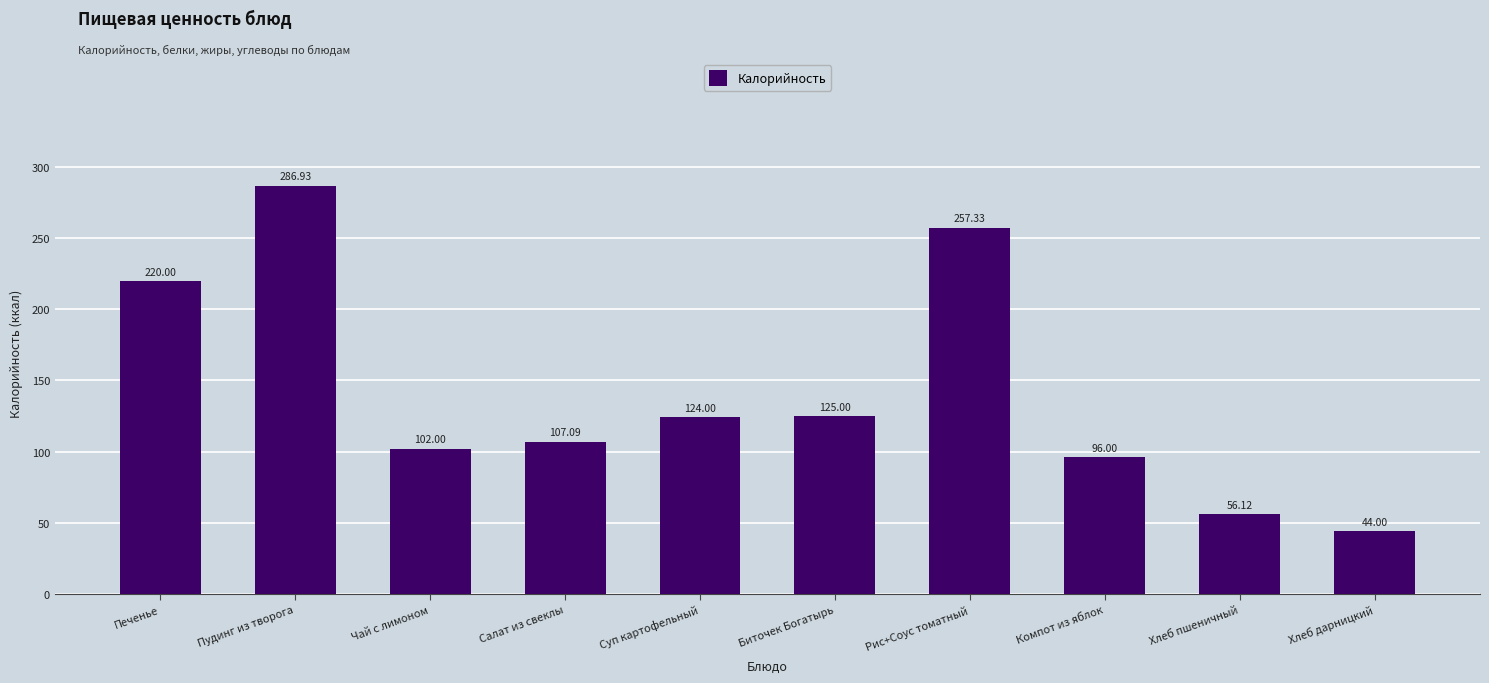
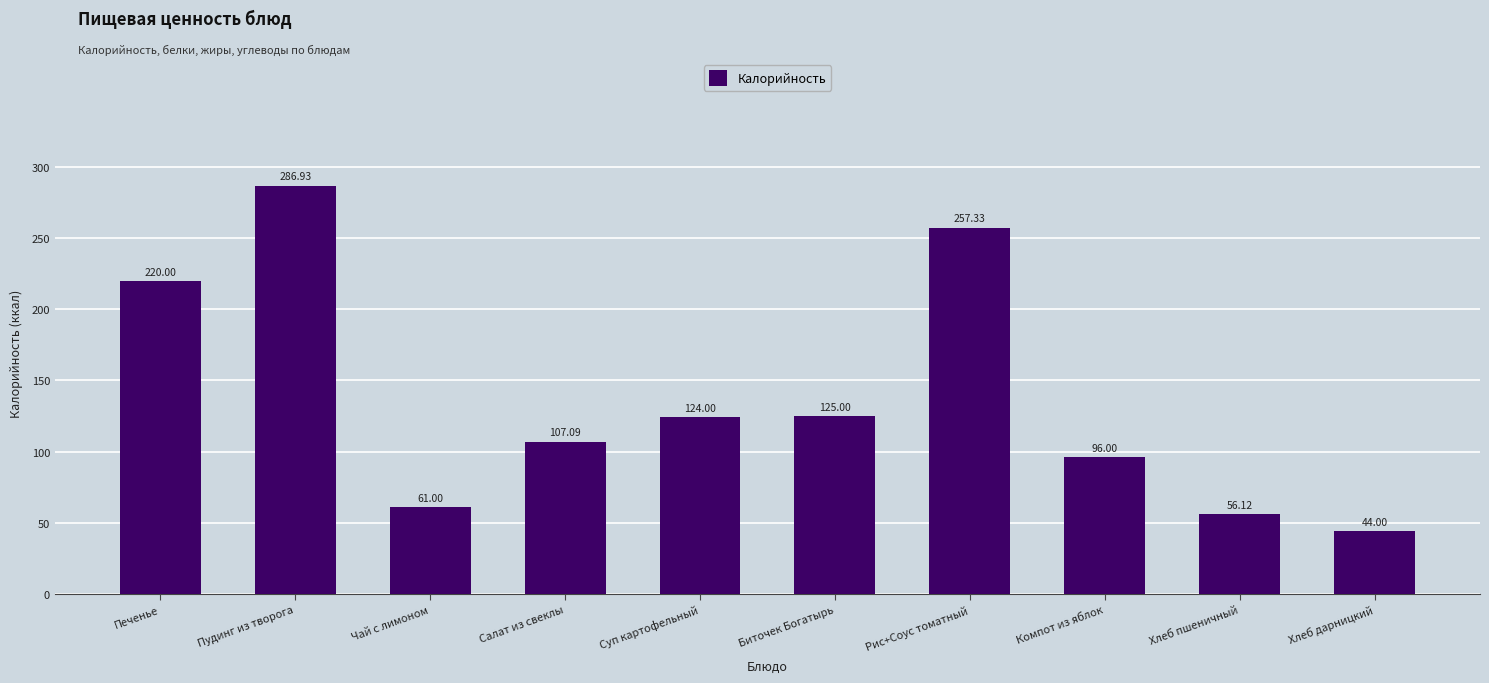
Чай с лимоном: 102.00 -> 61.00
